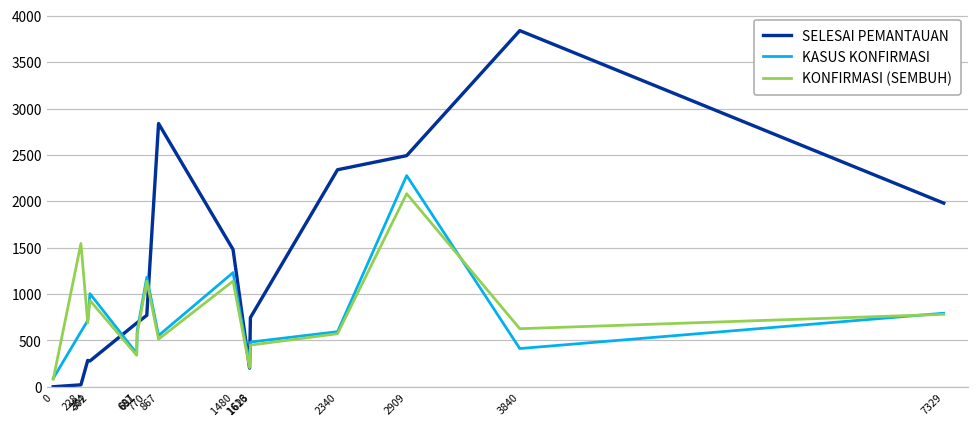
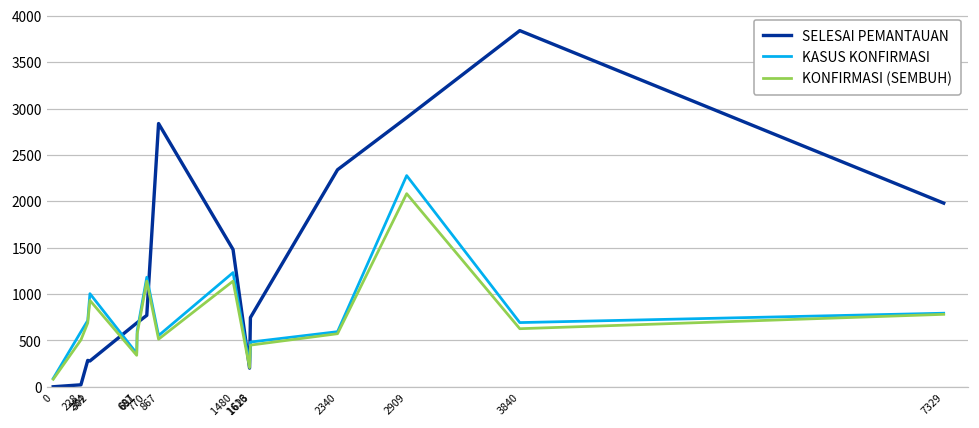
KONFIRMASI (SEMBUH), 228: 1500 -> 500
SELESAI PEMANTAUAN, 2909: 2500 -> 2900
KASUS KONFIRMASI, 3840: 400 -> 700
